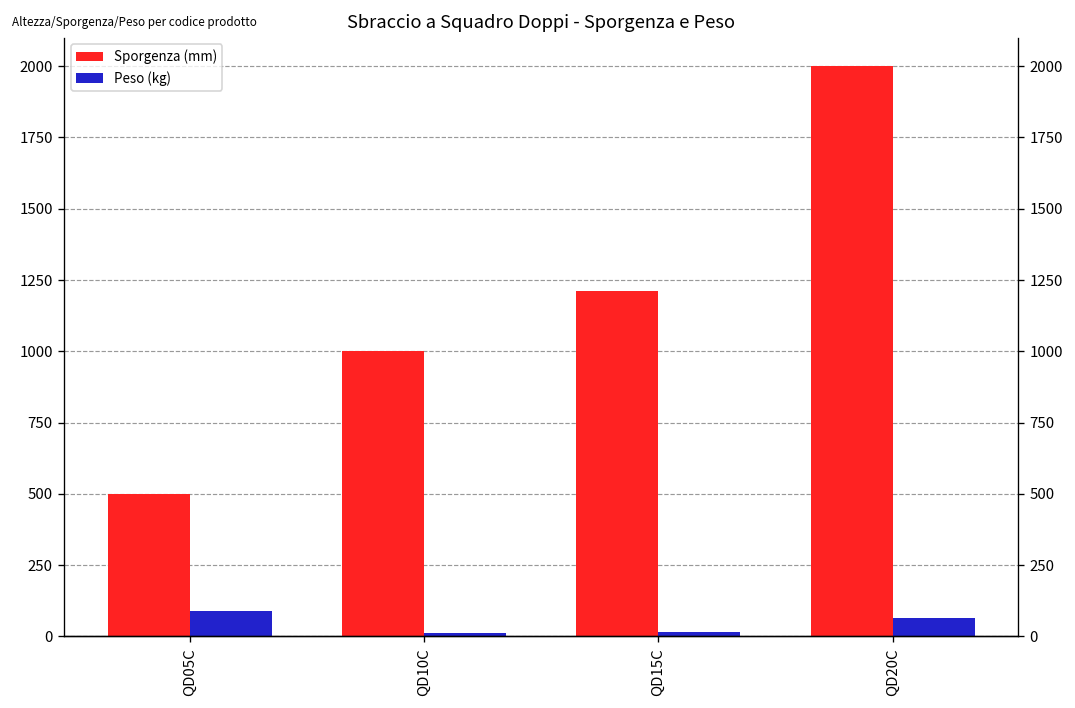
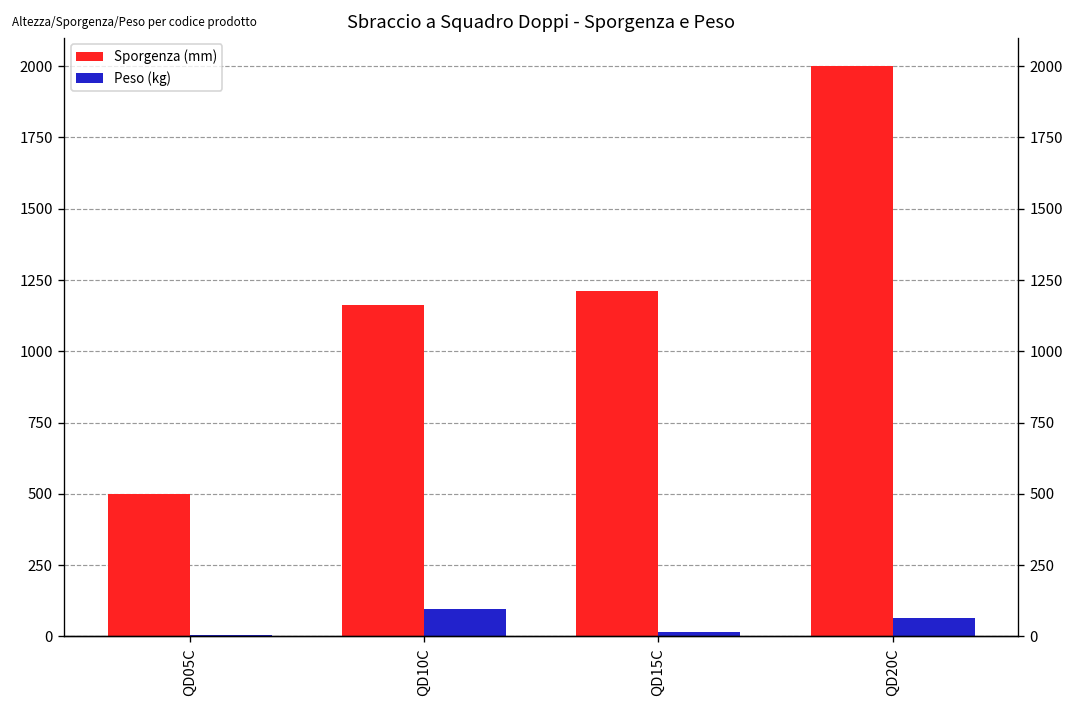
Peso (kg), QD05C: 90 -> 10
Sporgenza (mm), QD10C: 1000 -> 1160
Peso (kg), QD10C: 10 -> 100
